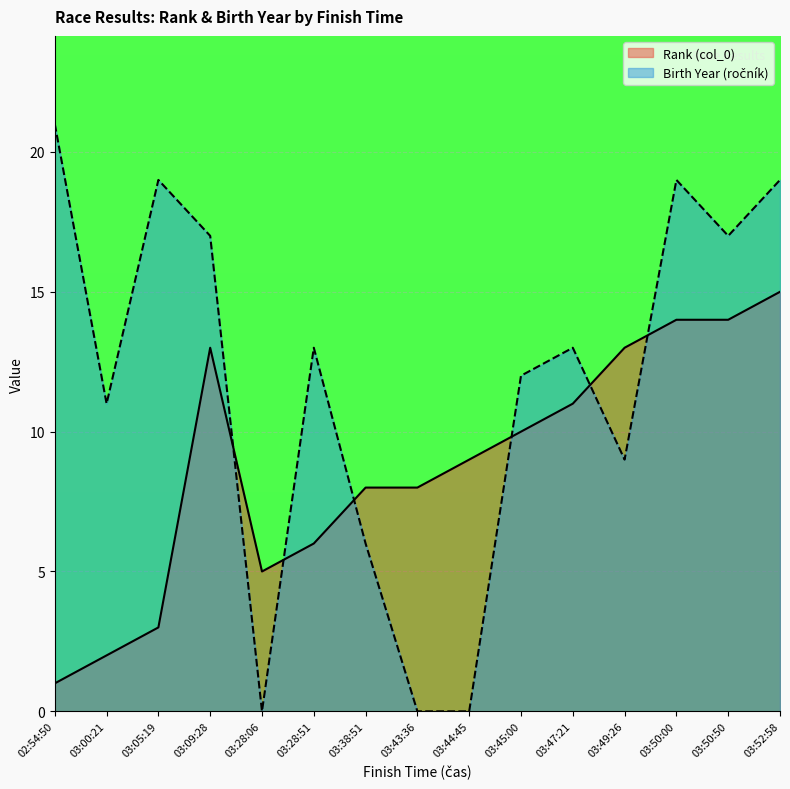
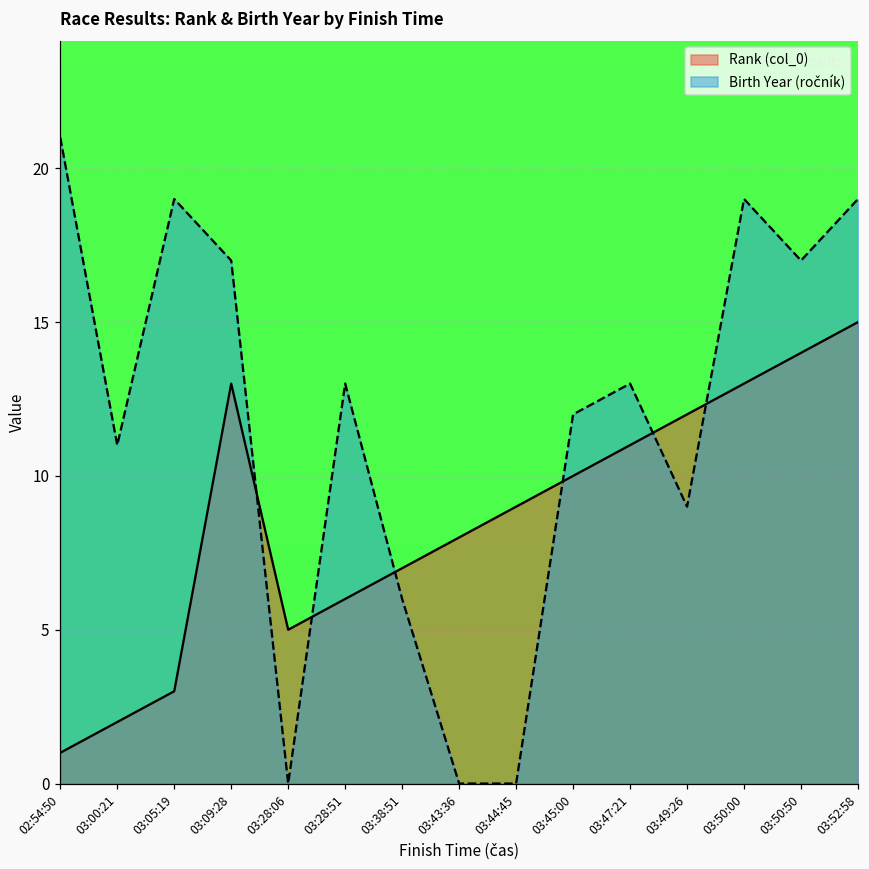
Rank (col_0), 03:38:51: 8 -> 7
Rank (col_0), 03:49:26: 13 -> 12
Rank (col_0), 03:50:00: 14 -> 13
